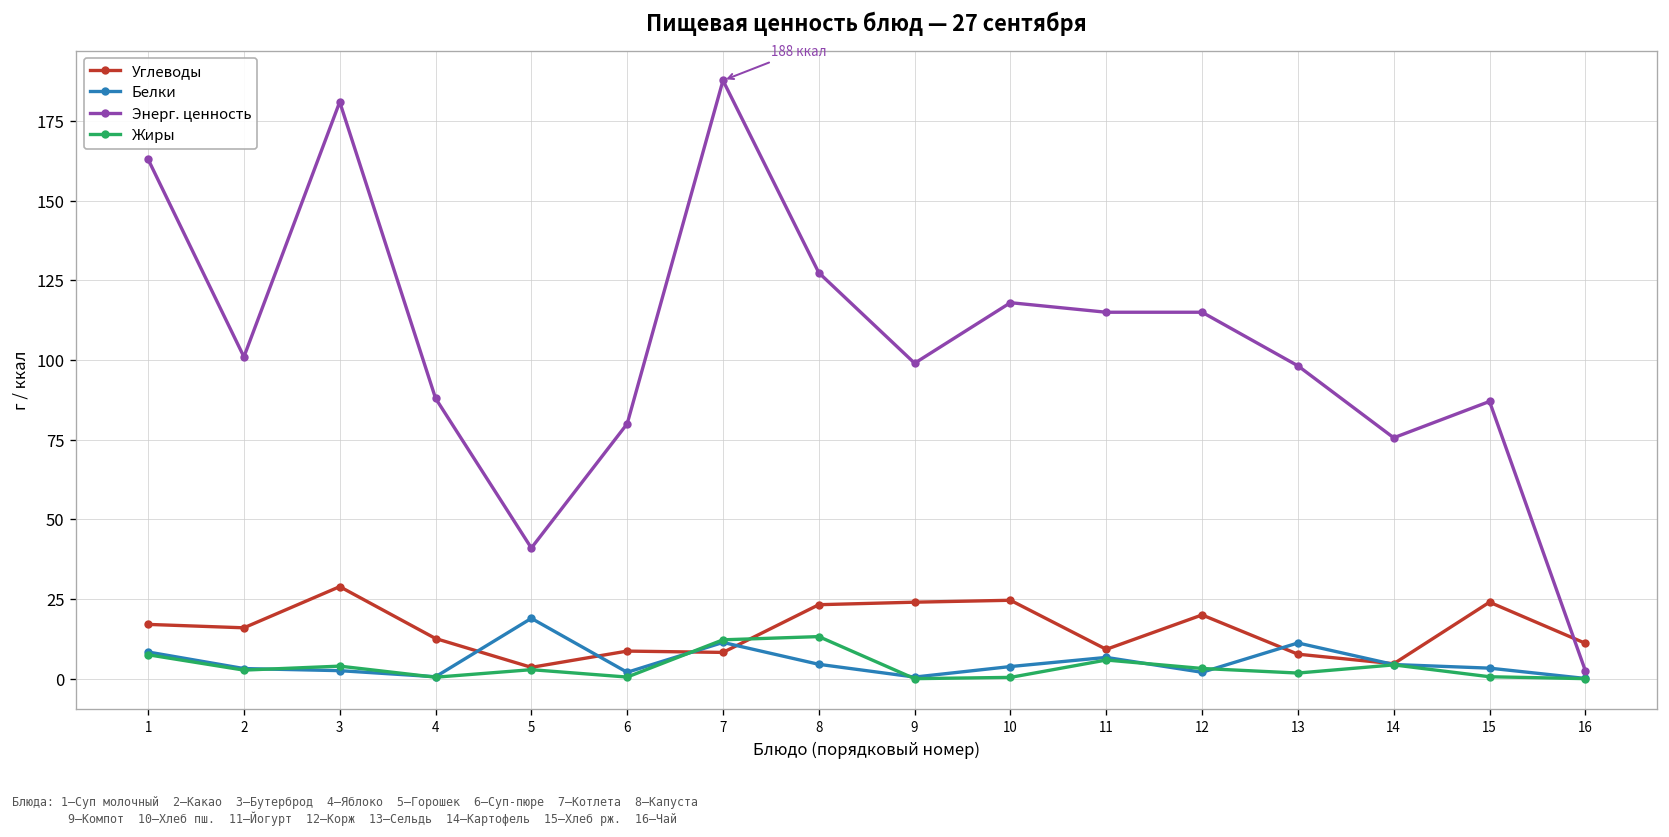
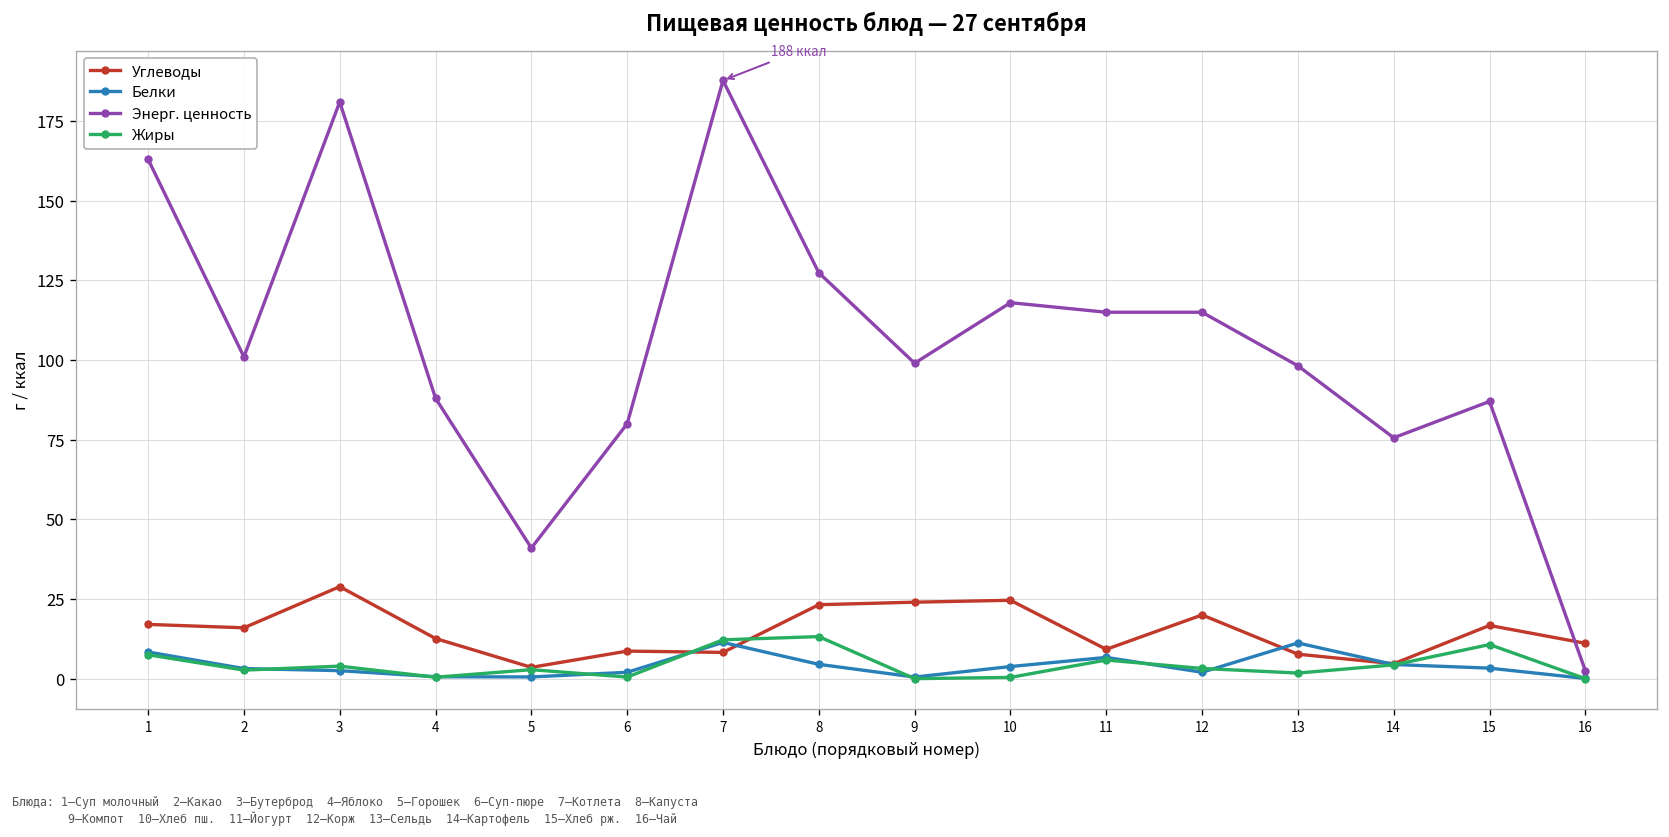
Белки, 5: 19 -> 1
Углеводы, 15: 24 -> 17
Жиры, 15: 1 -> 11
